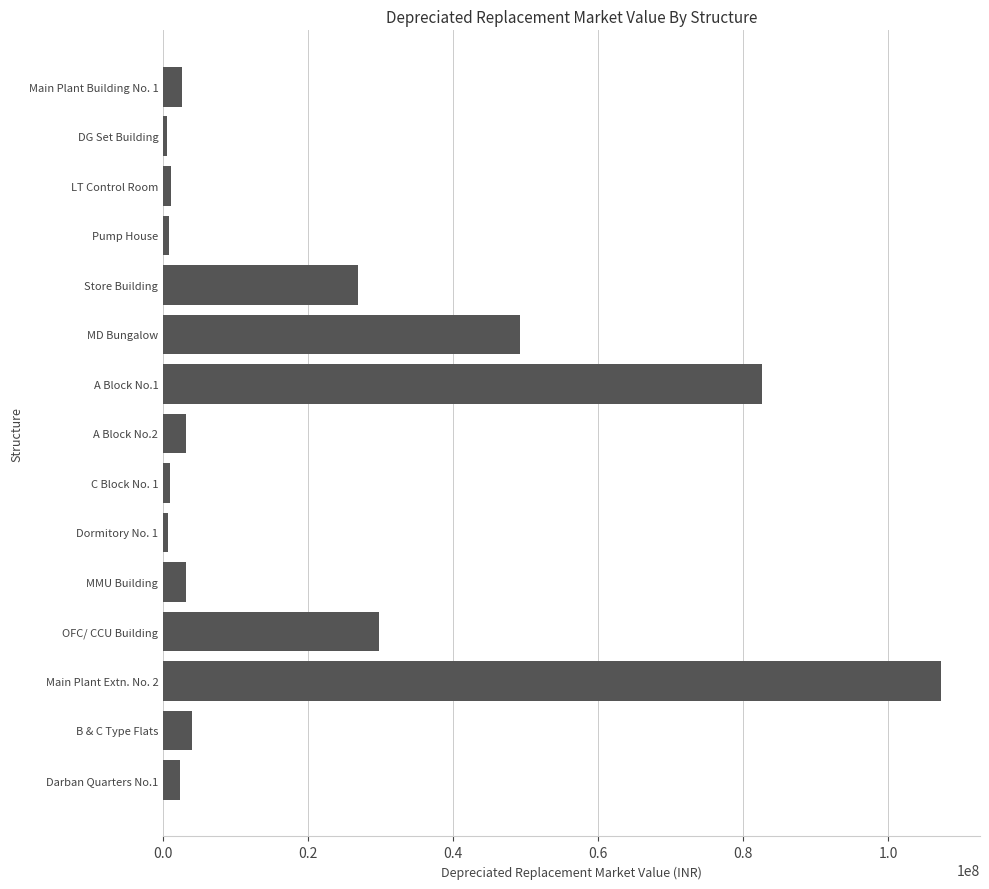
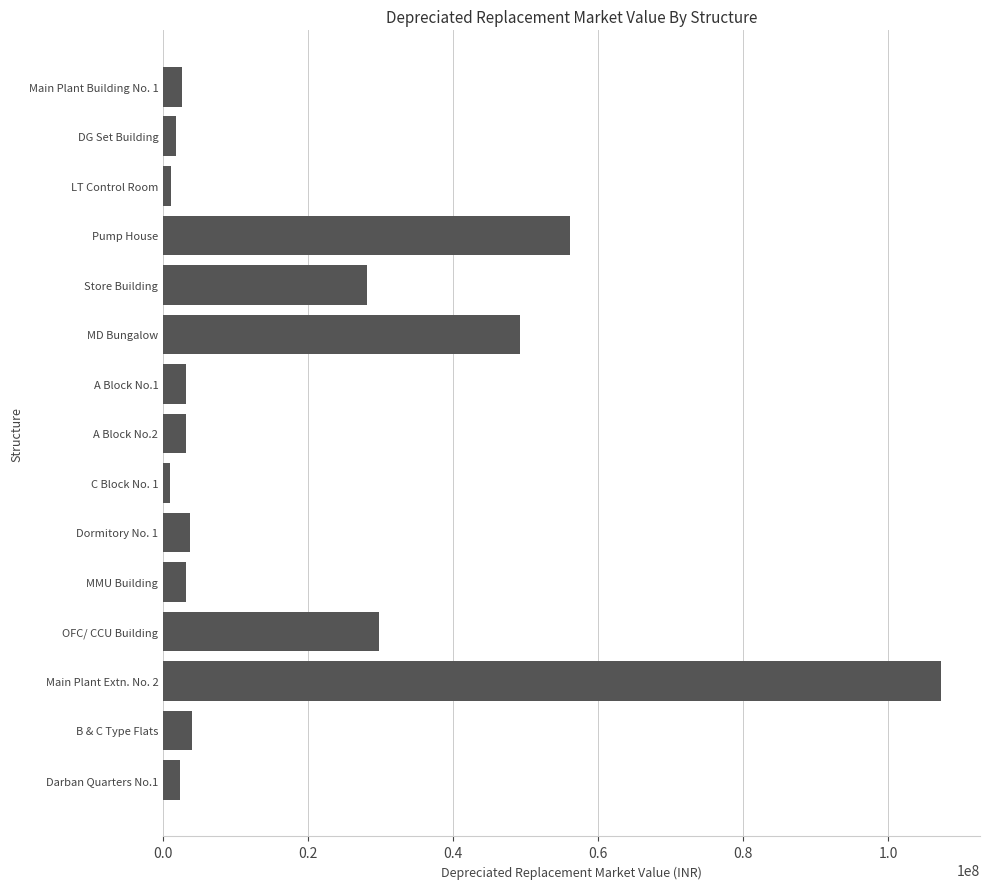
DG Set Building: 1000000 -> 2000000
Pump House: 1000000 -> 56000000
Store Building: 27000000 -> 28000000
A Block No.1: 83000000 -> 3000000
Dormitory No. 1: 1000000 -> 4000000
